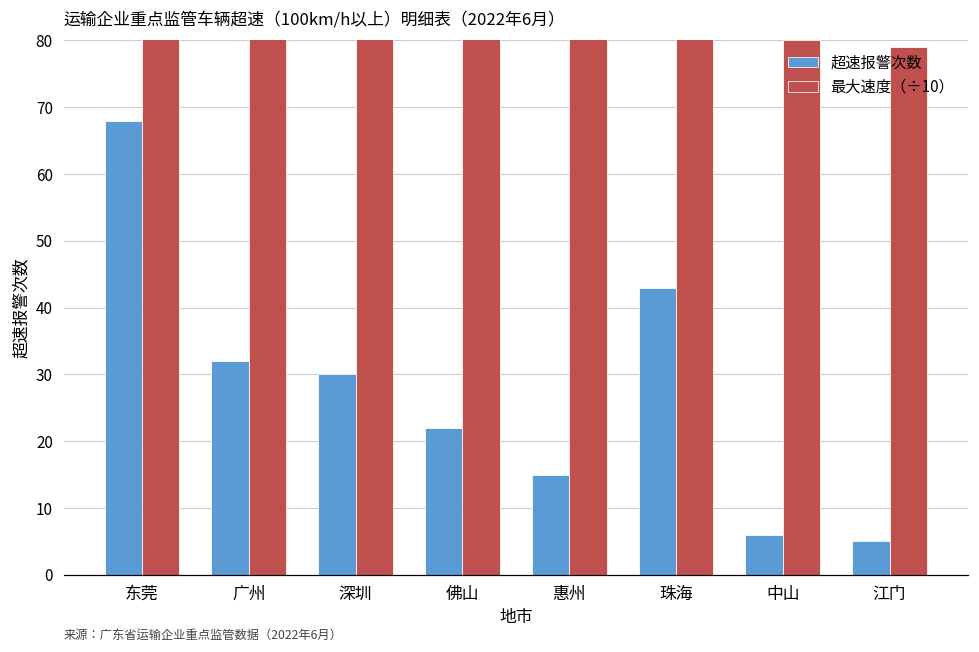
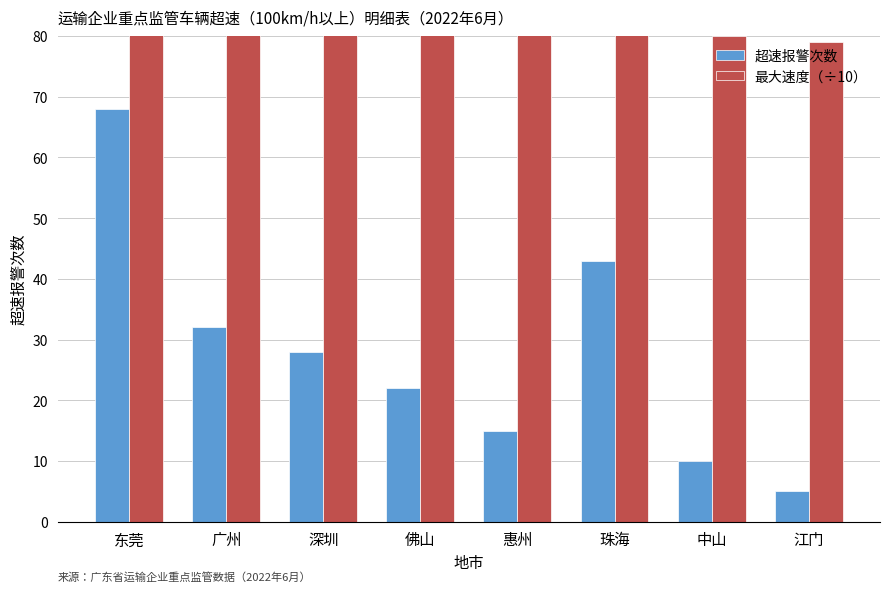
超速报警次数, 深圳: 30 -> 28
超速报警次数, 中山: 6 -> 10
